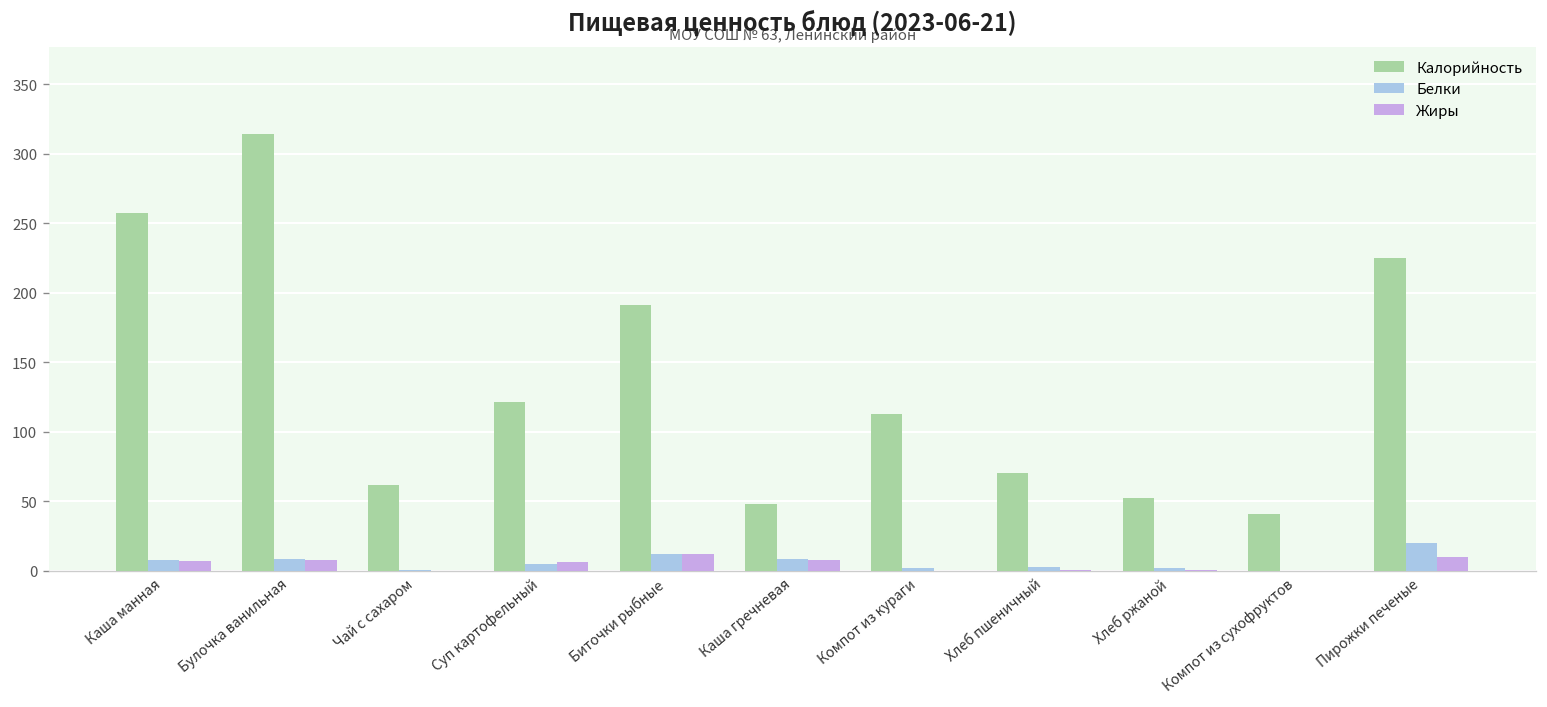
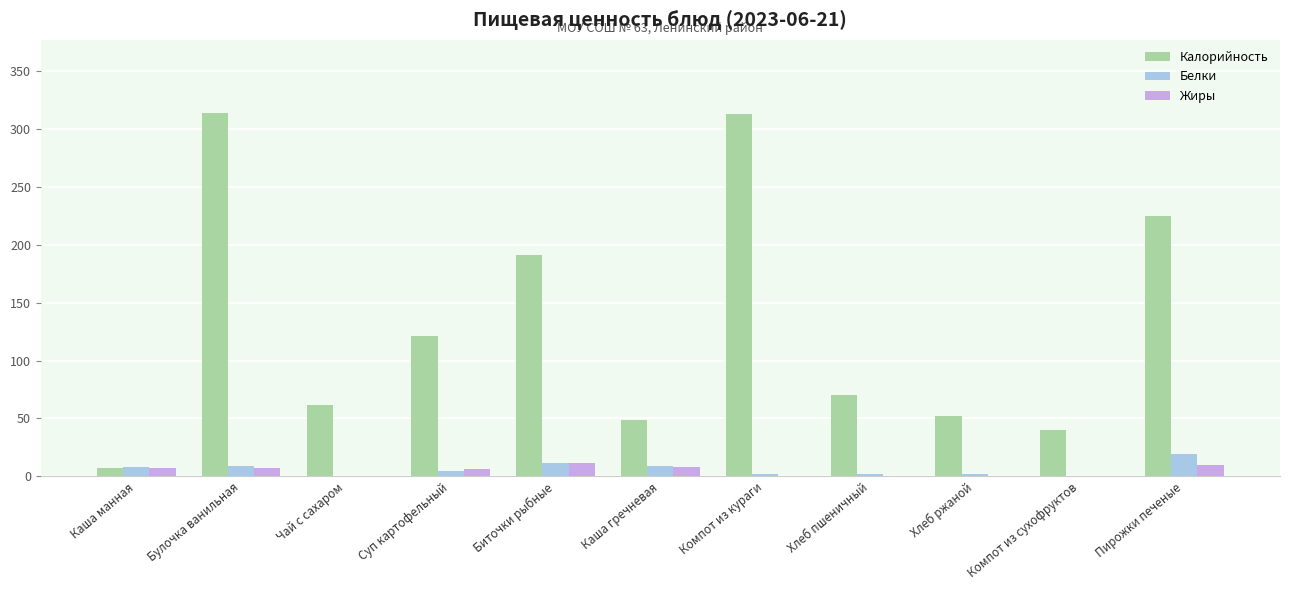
Калорийность, Каша манная: 257 -> 7
Калорийность, Компот из кураги: 112 -> 313
